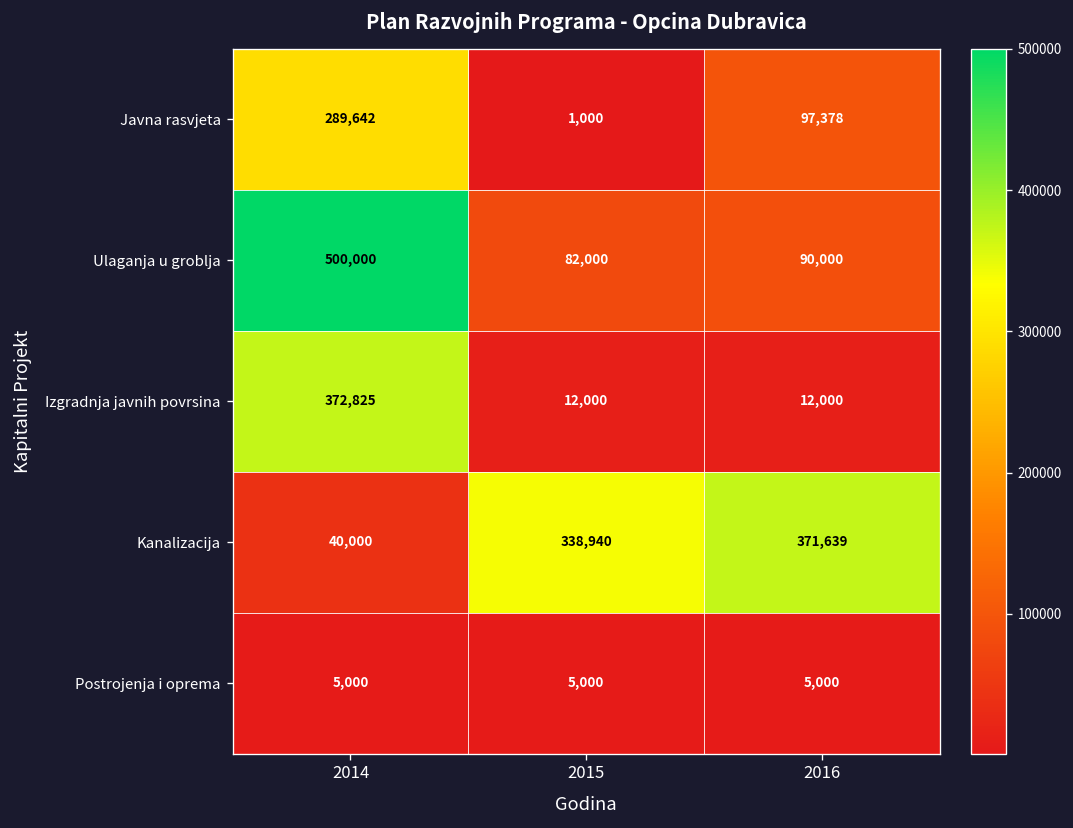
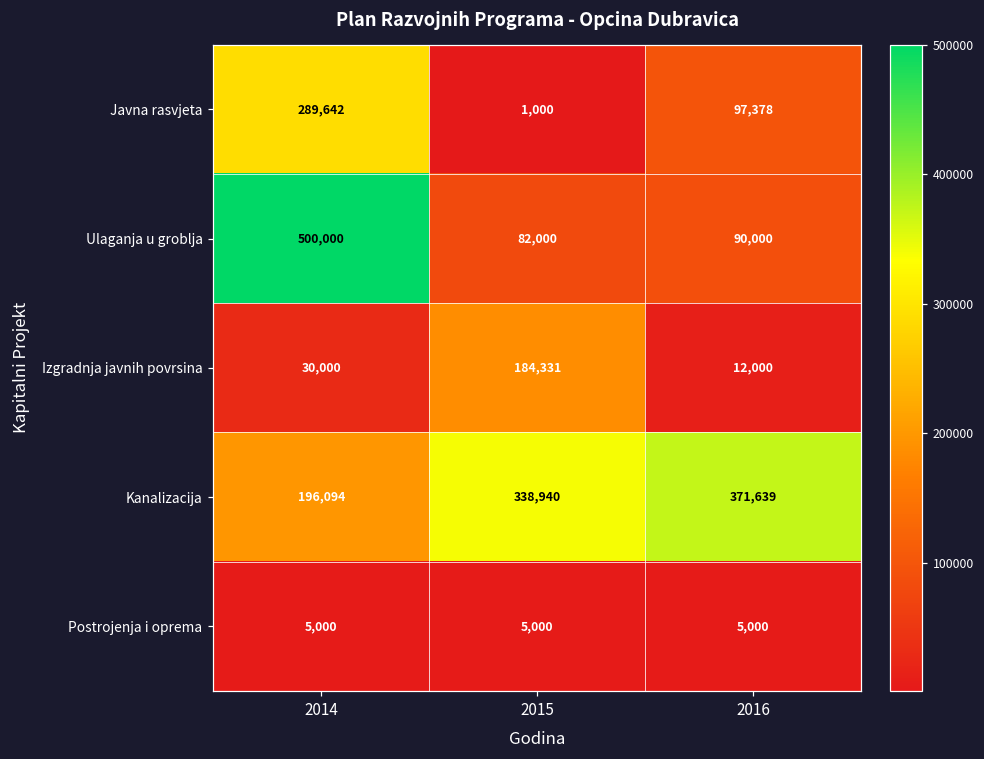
Izgradnja javnih povrsina, 2014: 372,825 -> 30,000
Izgradnja javnih povrsina, 2015: 12,000 -> 184,331
Kanalizacija, 2014: 40,000 -> 196,094
